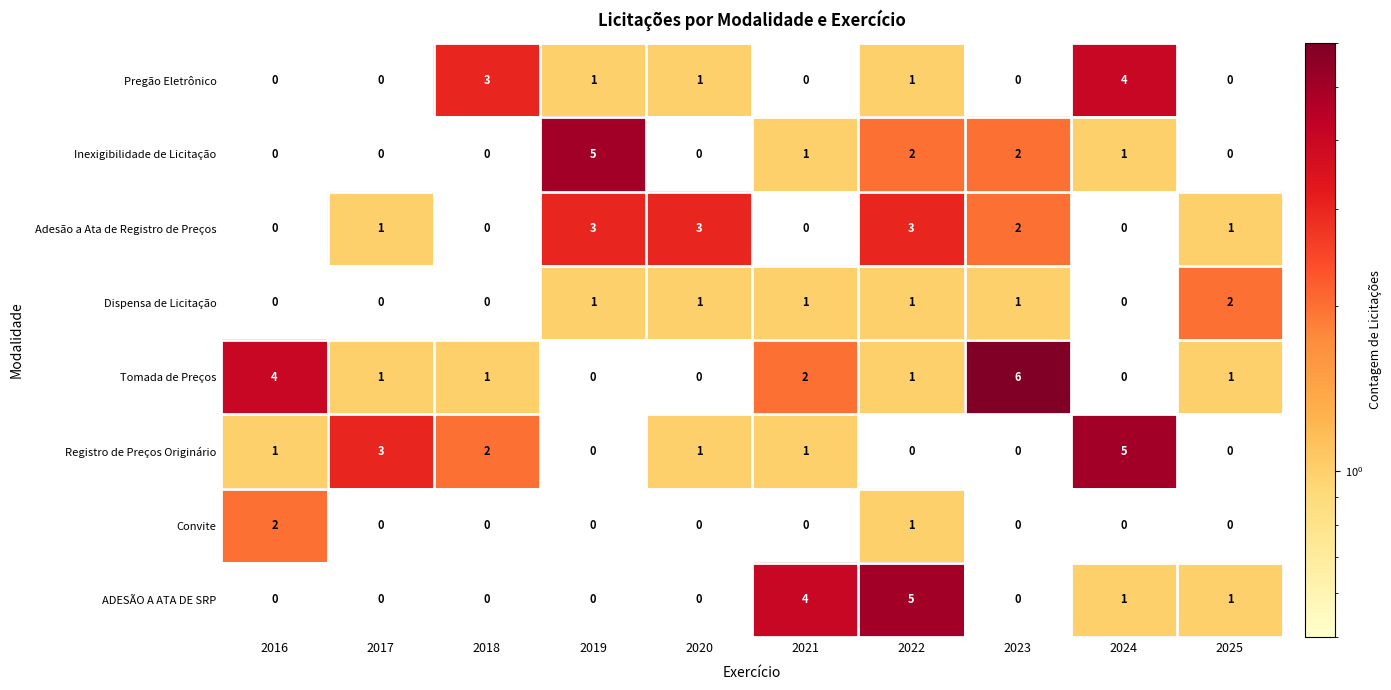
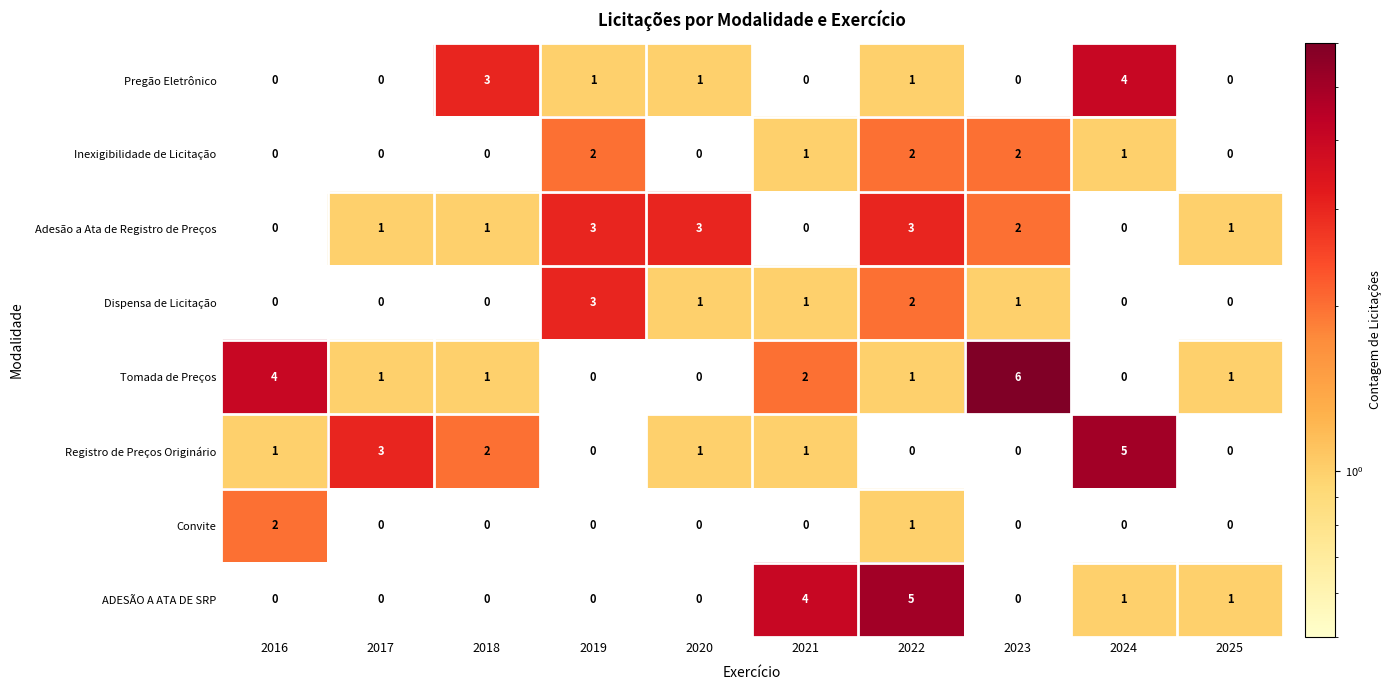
Inexigibilidade de Licitação, 2019: 5 -> 2
Adesão a Ata de Registro de Preços, 2018: 0 -> 1
Dispensa de Licitação, 2019: 1 -> 3
Dispensa de Licitação, 2022: 1 -> 2
Dispensa de Licitação, 2025: 2 -> 0
